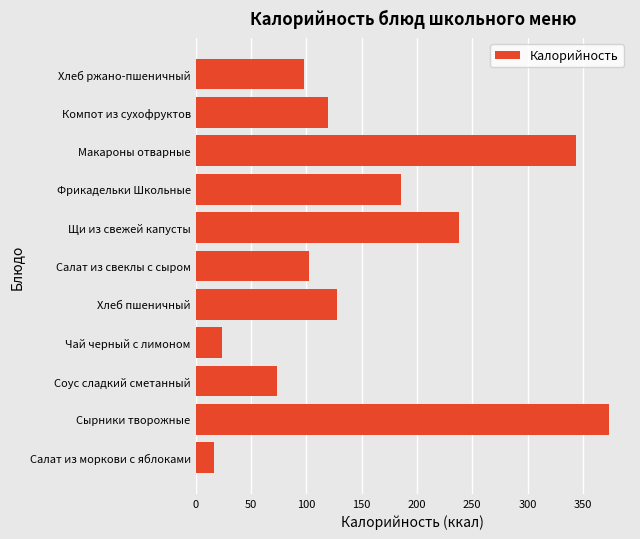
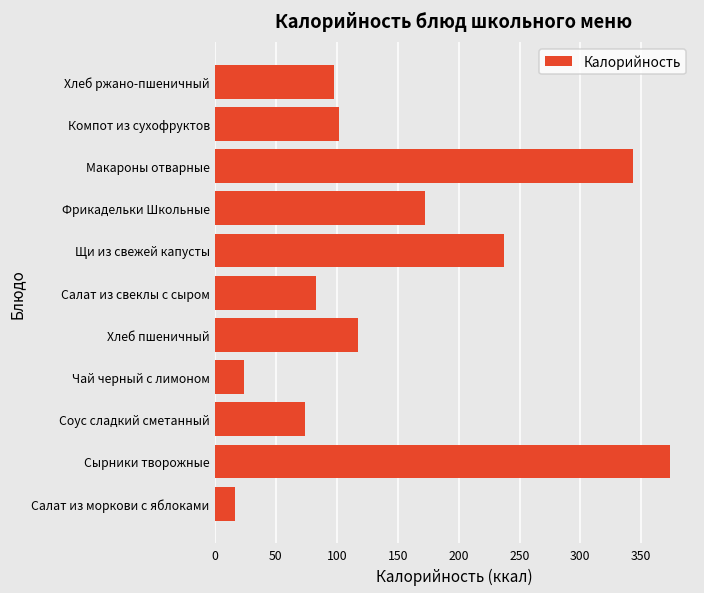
Компот из сухофруктов: 120 -> 102
Фрикадельки Школьные: 185 -> 173
Салат из свеклы с сыром: 103 -> 83
Хлеб пшеничный: 128 -> 117
